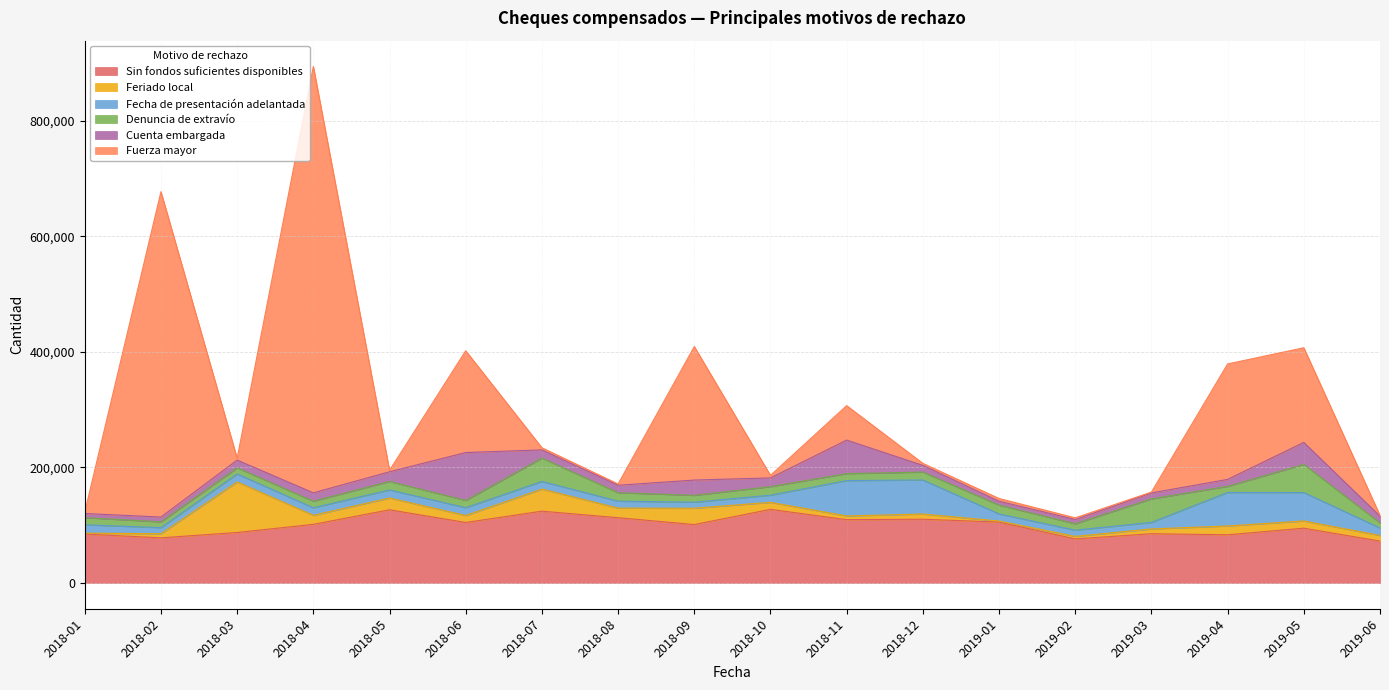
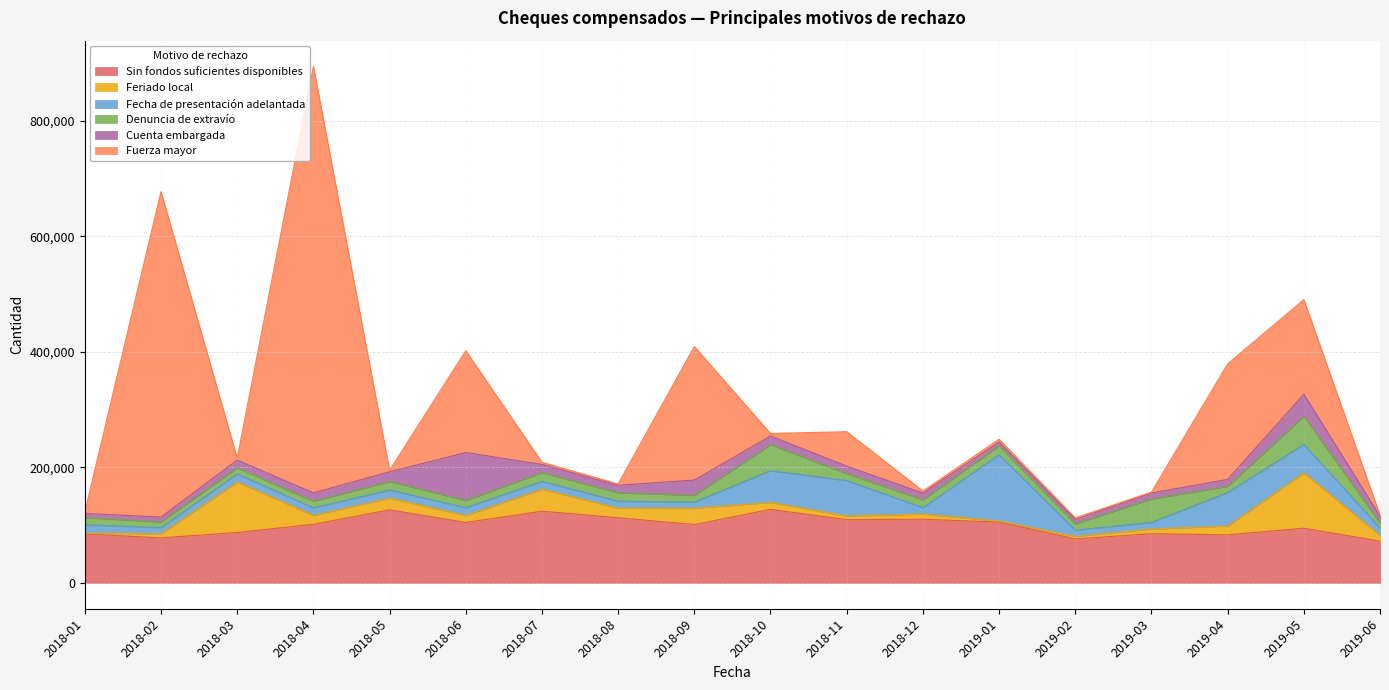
Denuncia de extravío, 2018-07: 40,000 -> 20,000
Fecha de presentación adelantada, 2018-10: 10,000 -> 50,000
Denuncia de extravío, 2018-10: 10,000 -> 40,000
Cuenta embargada, 2018-11: 60,000 -> 10,000
Fecha de presentación adelantada, 2018-12: 60,000 -> 10,000
Fecha de presentación adelantada, 2019-01: 10,000 -> 110,000
Feriado local, 2019-05: 10,000 -> 100,000
